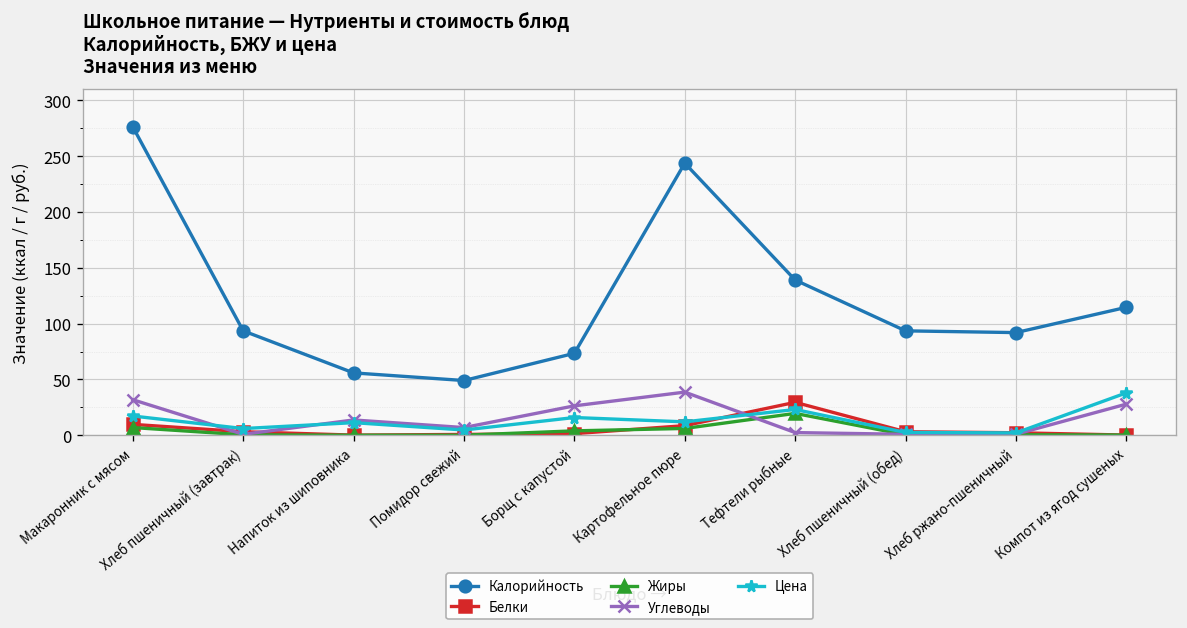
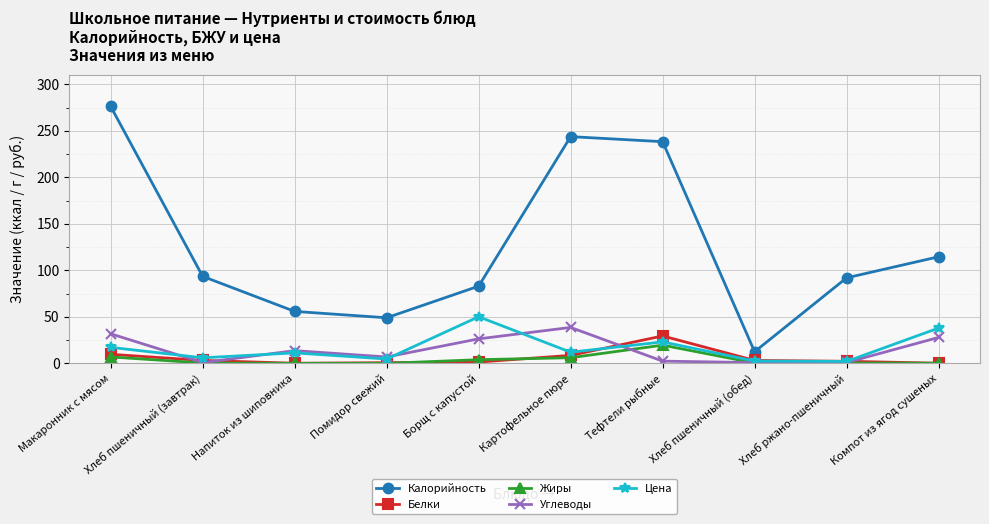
Калорийность, Борщ с капустой: 70 -> 80
Цена, Борщ с капустой: 20 -> 50
Калорийность, Тефтели рыбные: 140 -> 240
Калорийность, Хлеб пшеничный (обед): 90 -> 10
